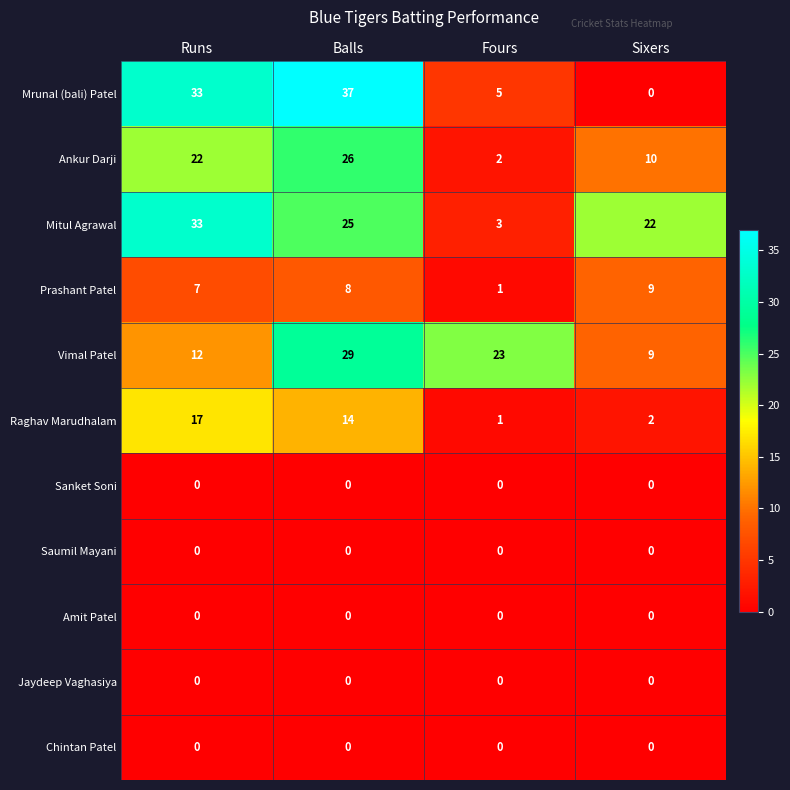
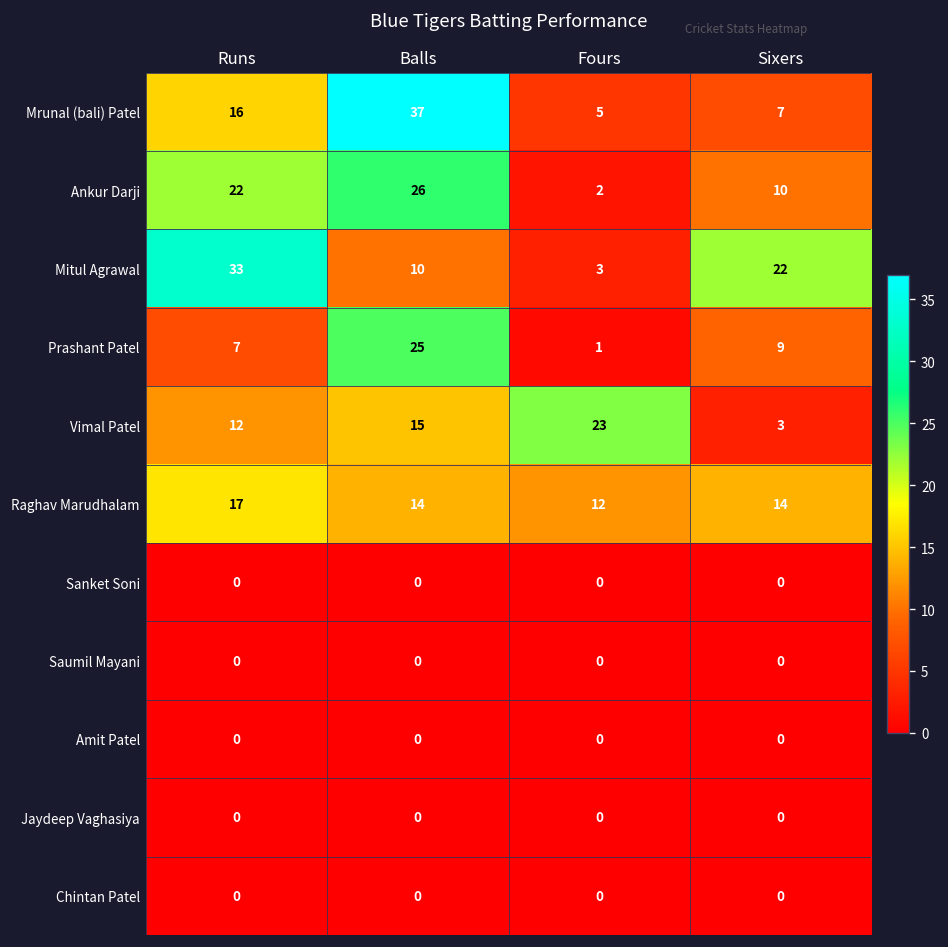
Mrunal (bali) Patel, Runs: 33 -> 16
Mrunal (bali) Patel, Sixers: 0 -> 7
Mitul Agrawal, Balls: 25 -> 10
Prashant Patel, Balls: 8 -> 25
Vimal Patel, Balls: 29 -> 15
Vimal Patel, Sixers: 9 -> 3
Raghav Marudhalam, Fours: 1 -> 12
Raghav Marudhalam, Sixers: 2 -> 14
